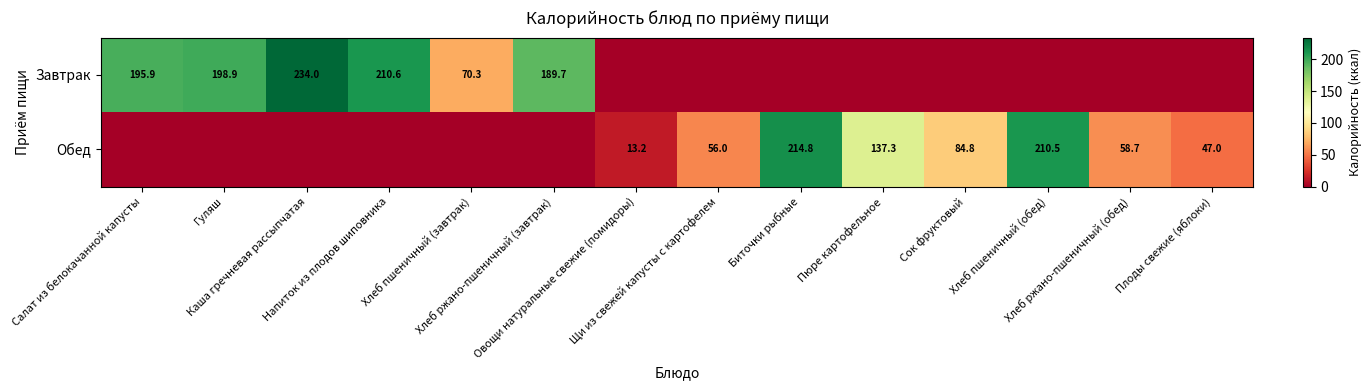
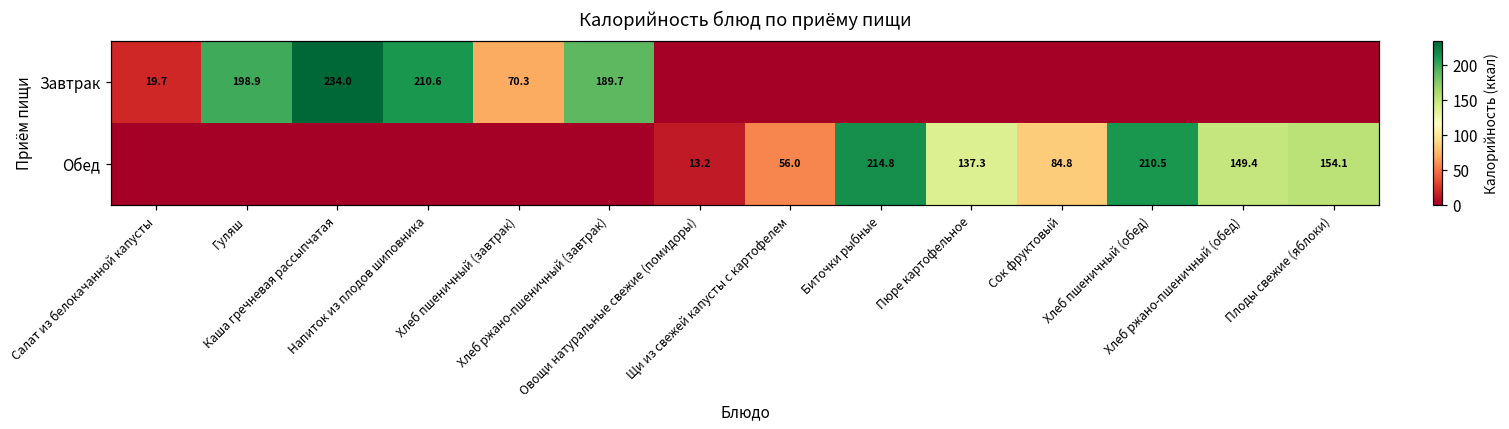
Завтрак, Салат из белокачанной капусты: 195.9 -> 19.7
Обед, Хлеб ржано-пшеничный (обед): 58.7 -> 149.4
Обед, Плоды свежие (яблоки): 47.0 -> 154.1
